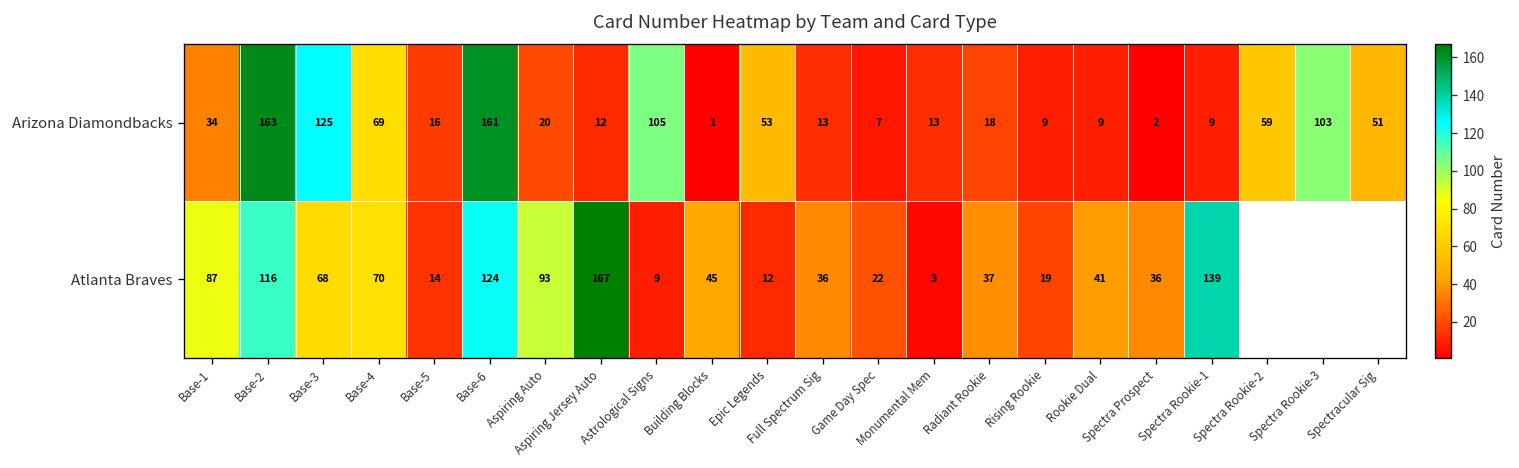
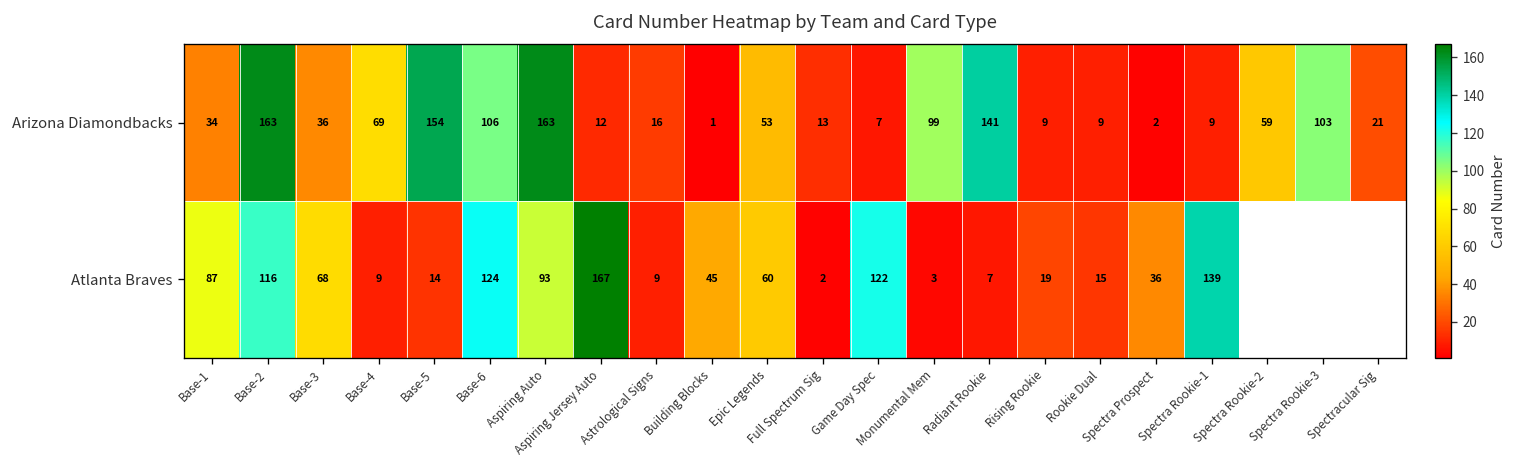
Arizona Diamondbacks, Base-3: 125 -> 36
Arizona Diamondbacks, Base-5: 16 -> 154
Arizona Diamondbacks, Base-6: 161 -> 106
Arizona Diamondbacks, Aspiring Auto: 20 -> 163
Arizona Diamondbacks, Astrological Signs: 105 -> 16
Arizona Diamondbacks, Monumental Mem: 13 -> 99
Arizona Diamondbacks, Radiant Rookie: 18 -> 141
Arizona Diamondbacks, Spectracular Sig: 51 -> 21
Atlanta Braves, Base-4: 70 -> 9
Atlanta Braves, Epic Legends: 12 -> 60
Atlanta Braves, Full Spectrum Sig: 36 -> 2
Atlanta Braves, Game Day Spec: 22 -> 122
Atlanta Braves, Radiant Rookie: 37 -> 7
Atlanta Braves, Rookie Dual: 41 -> 15
